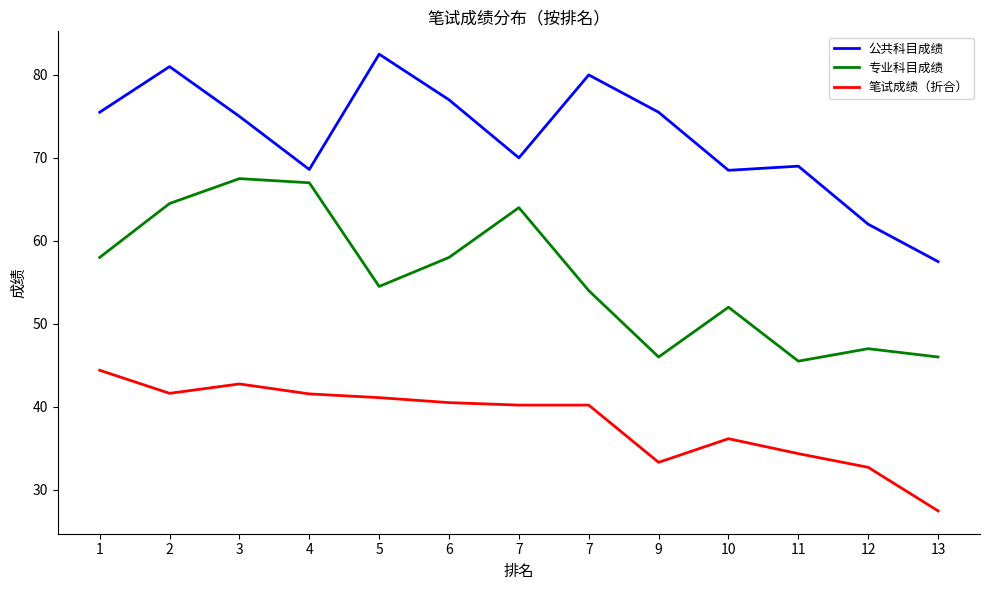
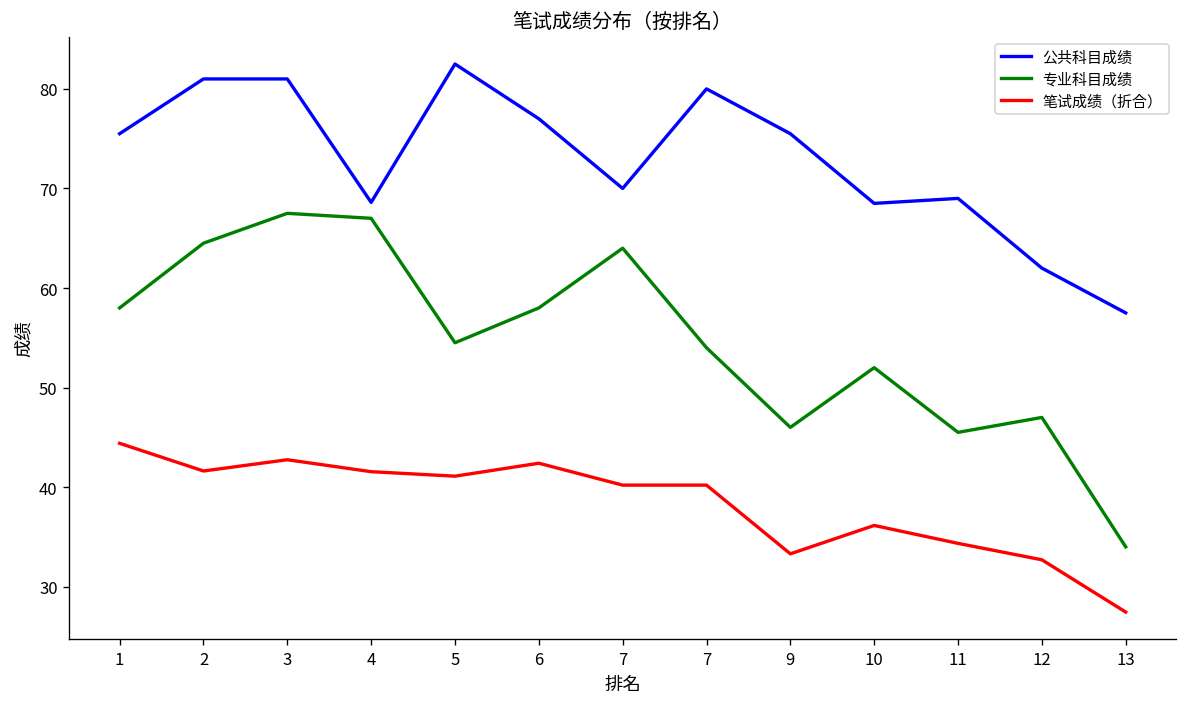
公共科目成绩, 3: 75 -> 81
笔试成绩（折合）, 6: 41 -> 42
专业科目成绩, 13: 46 -> 34
